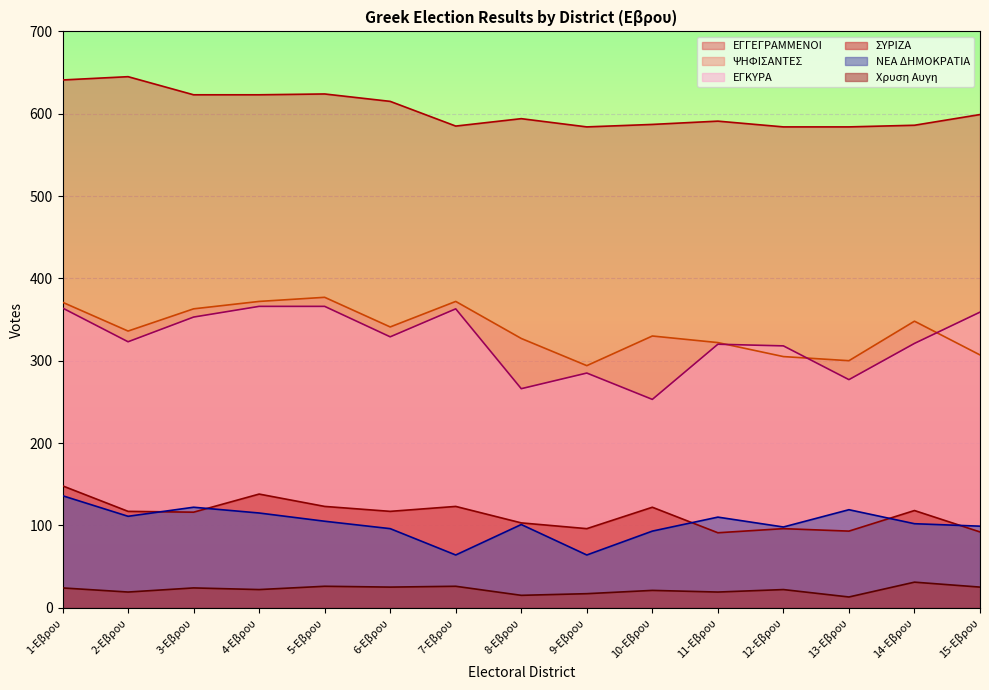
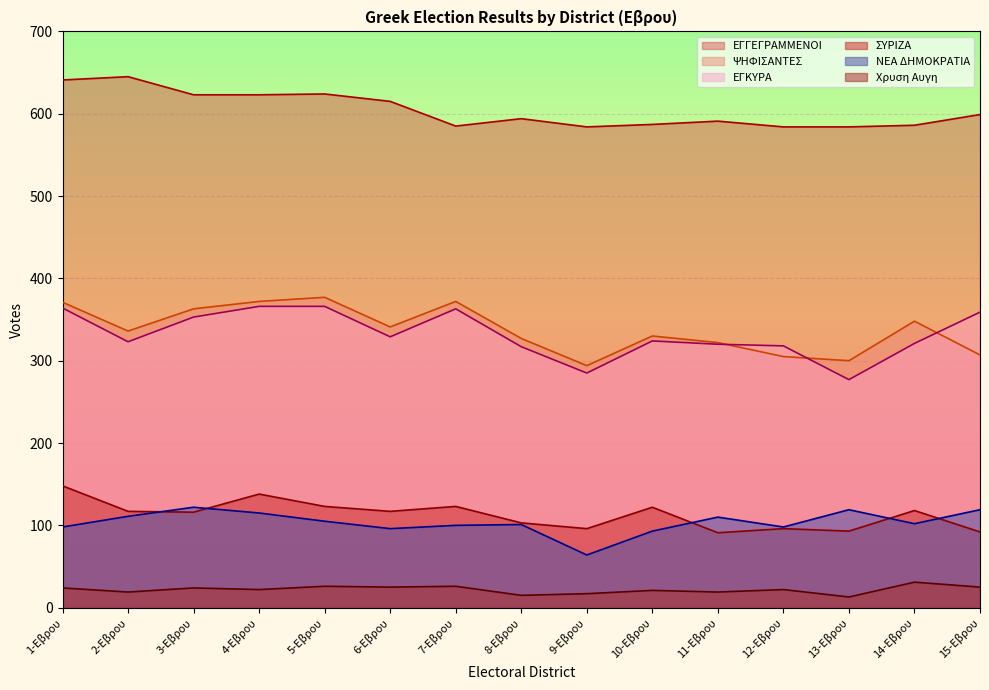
ΝΕΑ ΔΗΜΟΚΡΑΤΙΑ, 1-Εβρου: 140 -> 100
ΝΕΑ ΔΗΜΟΚΡΑΤΙΑ, 7-Εβρου: 60 -> 100
ΕΓΚΥΡΑ, 8-Εβρου: 270 -> 320
ΕΓΚΥΡΑ, 10-Εβρου: 250 -> 320
ΝΕΑ ΔΗΜΟΚΡΑΤΙΑ, 15-Εβρου: 100 -> 120
